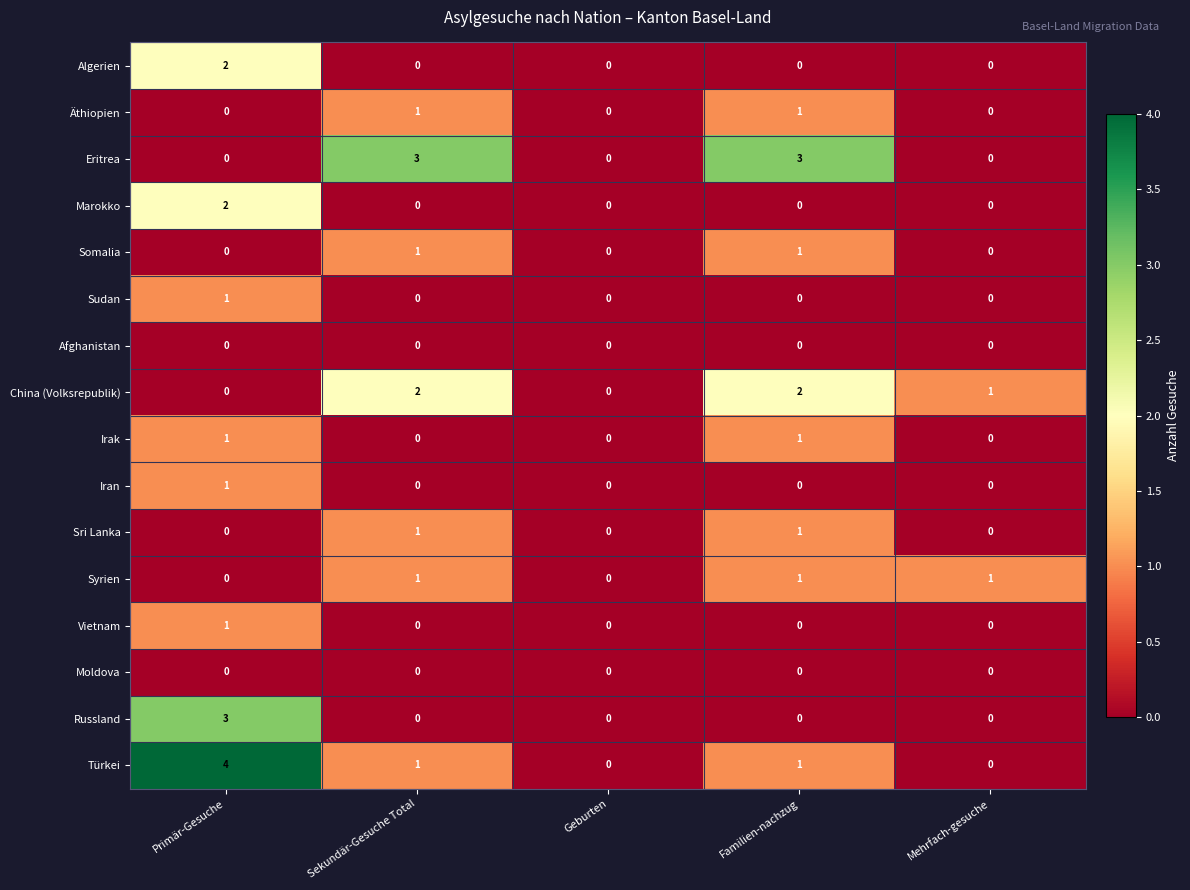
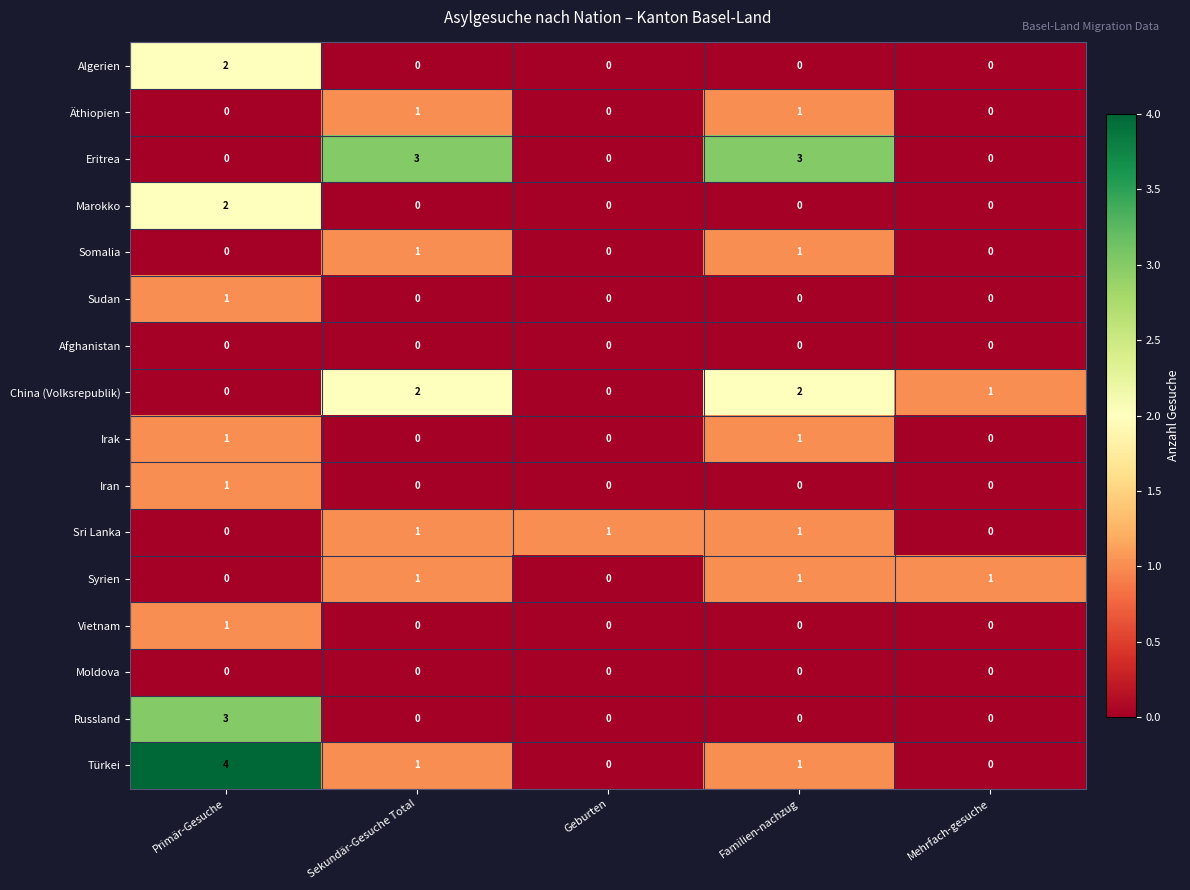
Sri Lanka, Geburten: 0 -> 1
